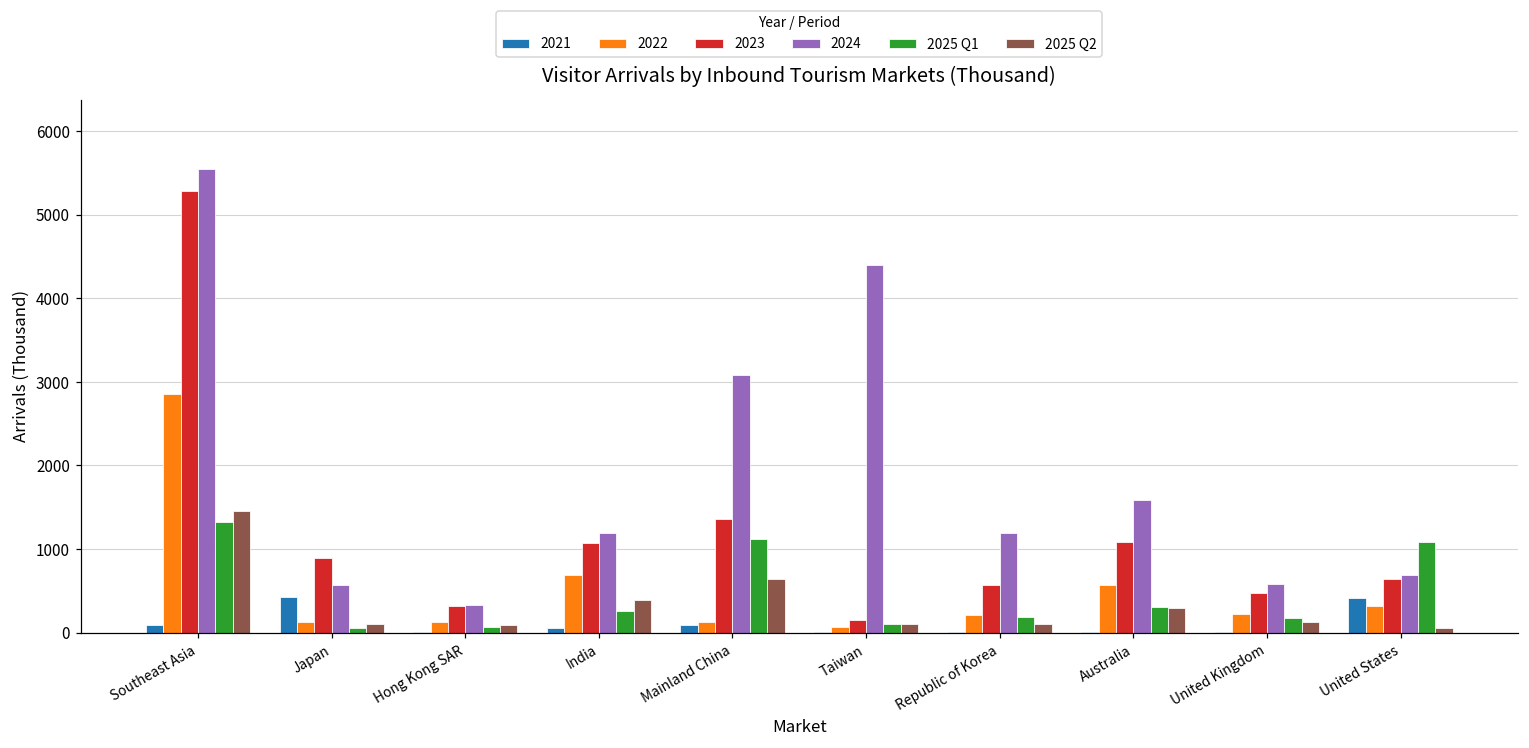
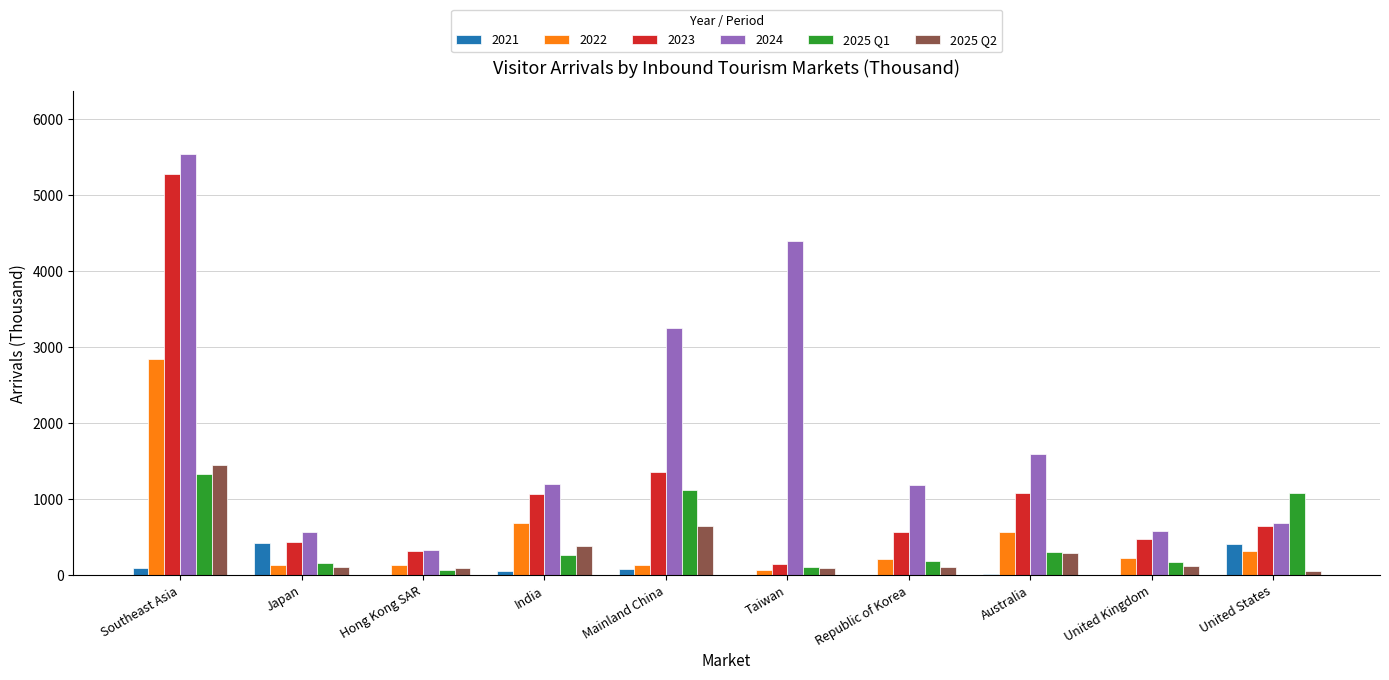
2023, Japan: 900 -> 400
2025 Q1, Japan: 100 -> 200
2024, Mainland China: 3100 -> 3300
